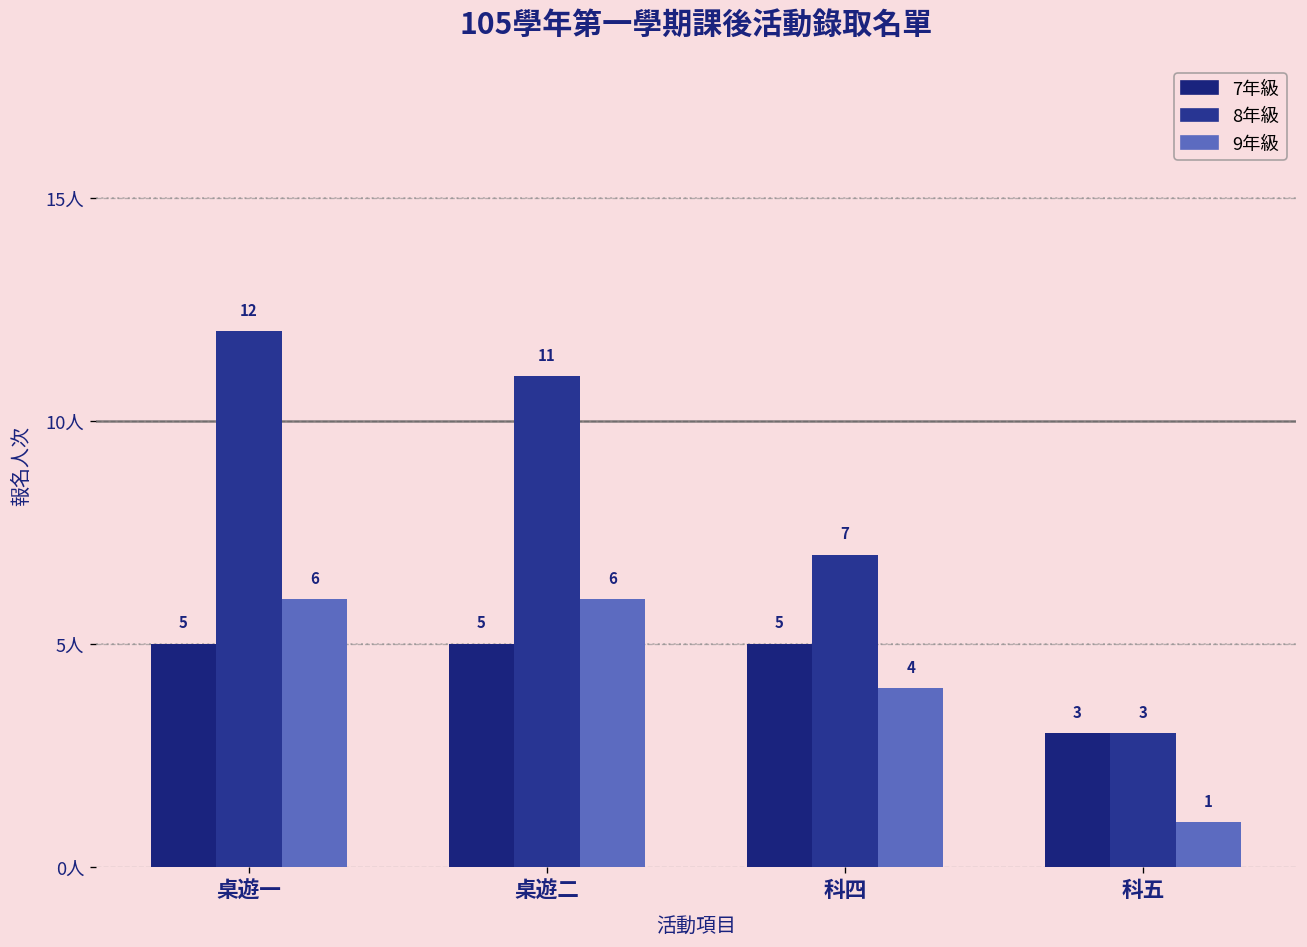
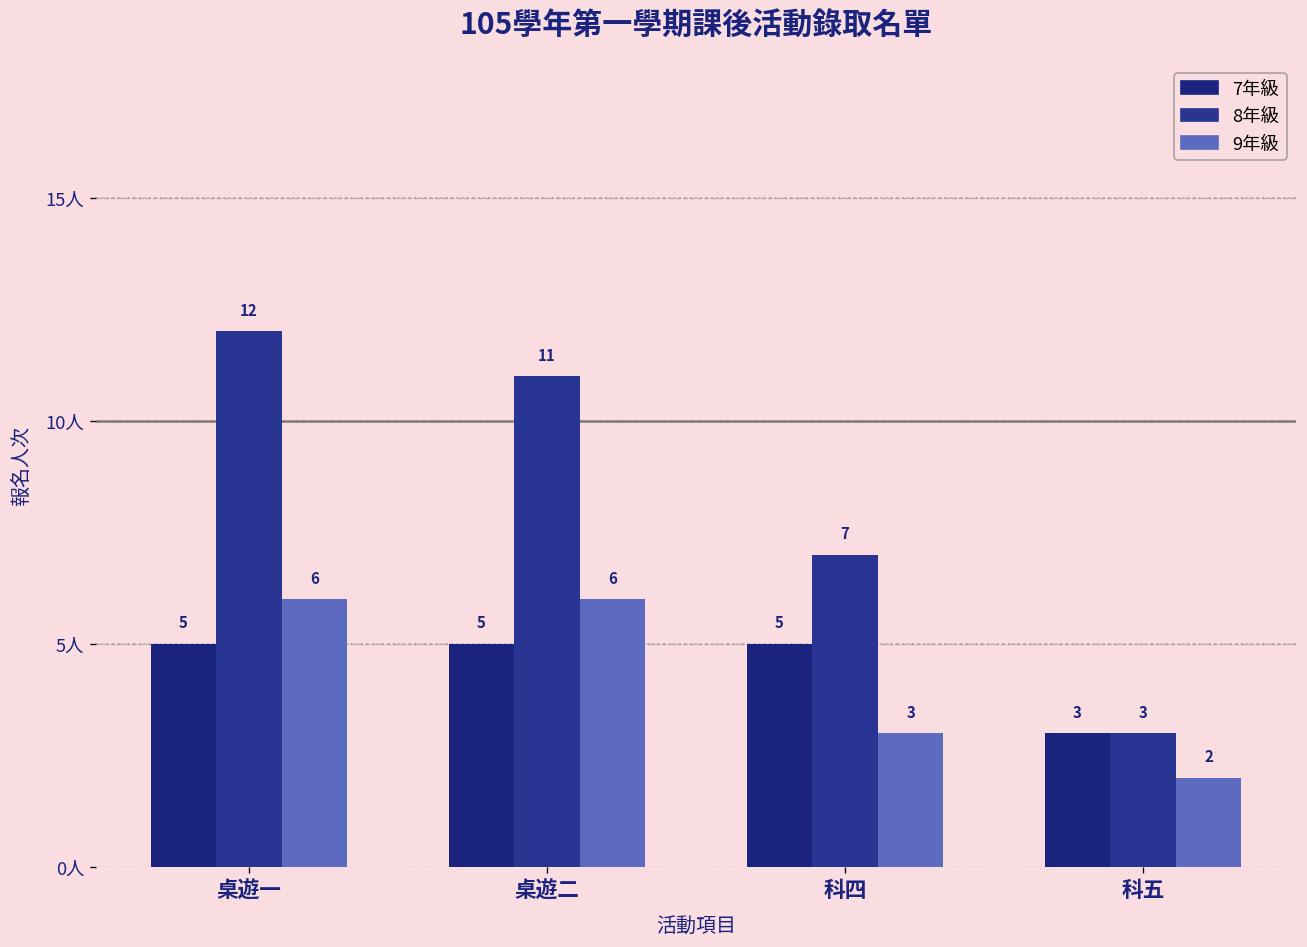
9年級, 科四: 4 -> 3
9年級, 科五: 1 -> 2
